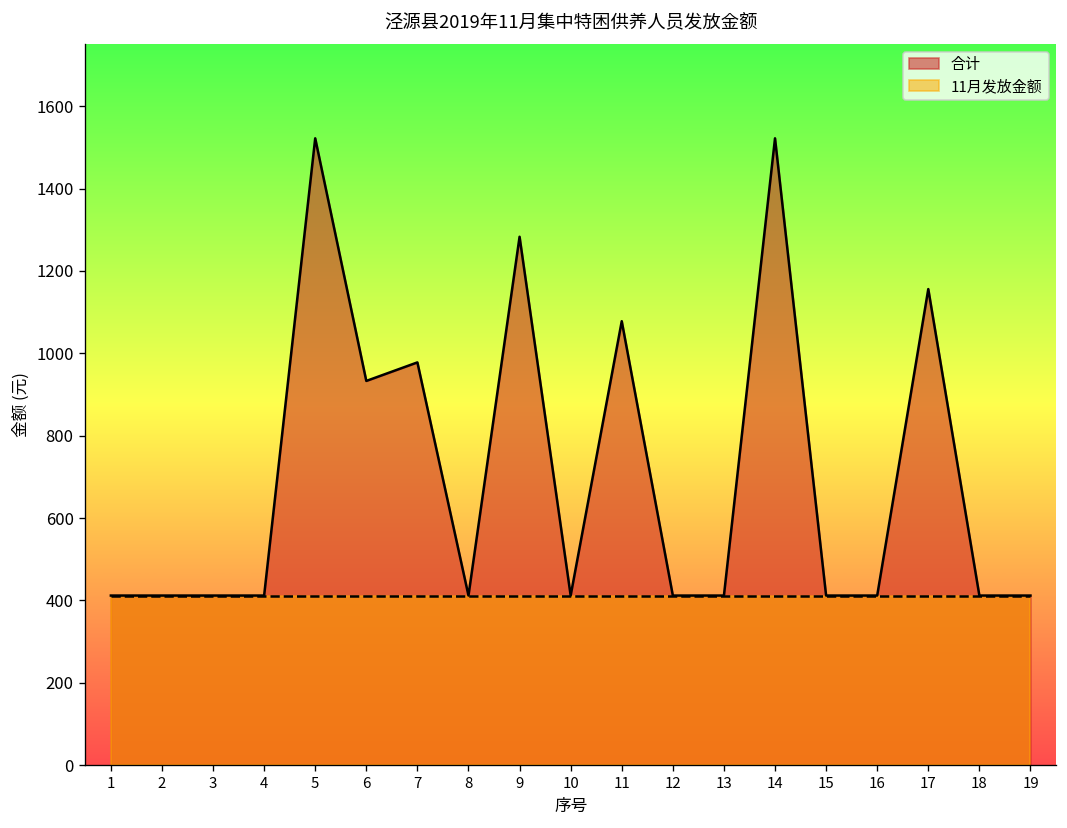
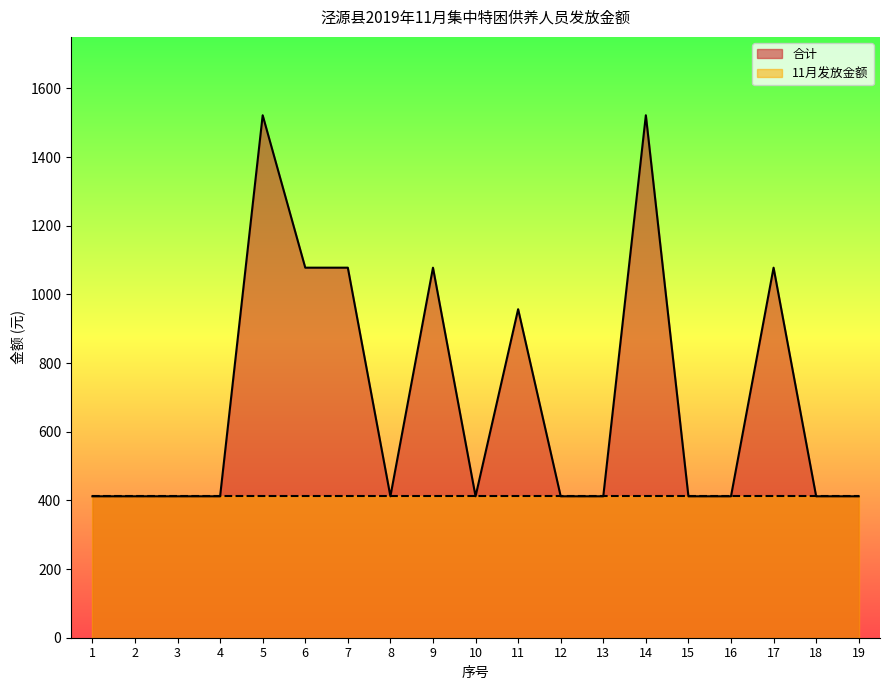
合计, 6: 930 -> 1080
合计, 7: 980 -> 1080
合计, 9: 1280 -> 1080
合计, 11: 1080 -> 960
合计, 17: 1160 -> 1080
